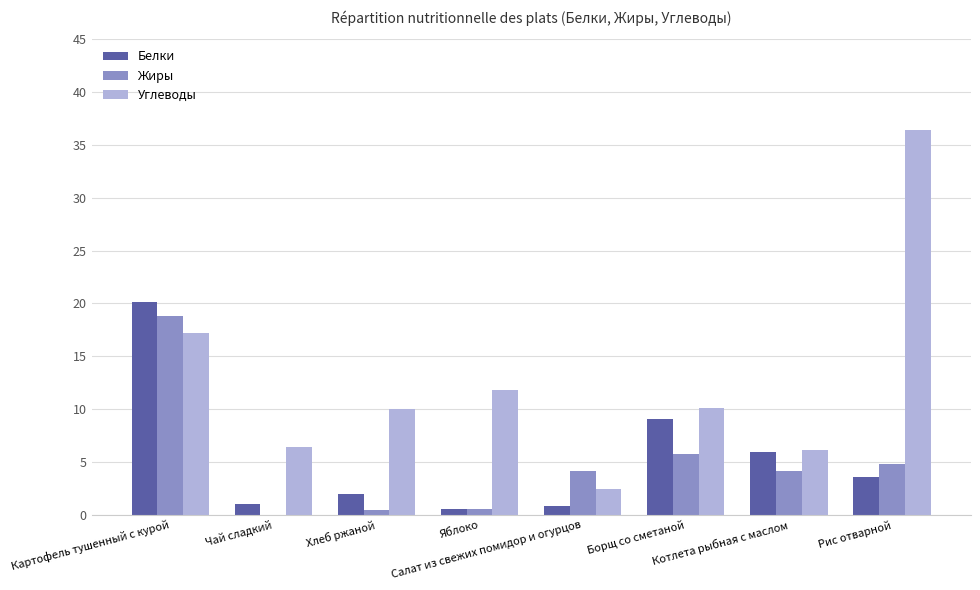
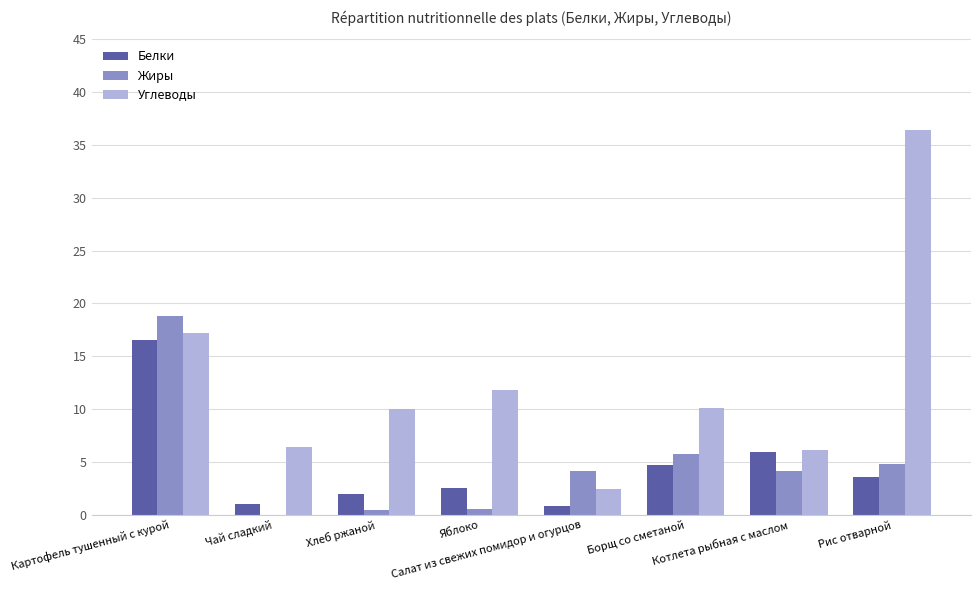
Белки, Картофель тушенный с курой: 20.1 -> 16.5
Белки, Яблоко: 0.5 -> 2.5
Белки, Борщ со сметаной: 9.1 -> 4.7
